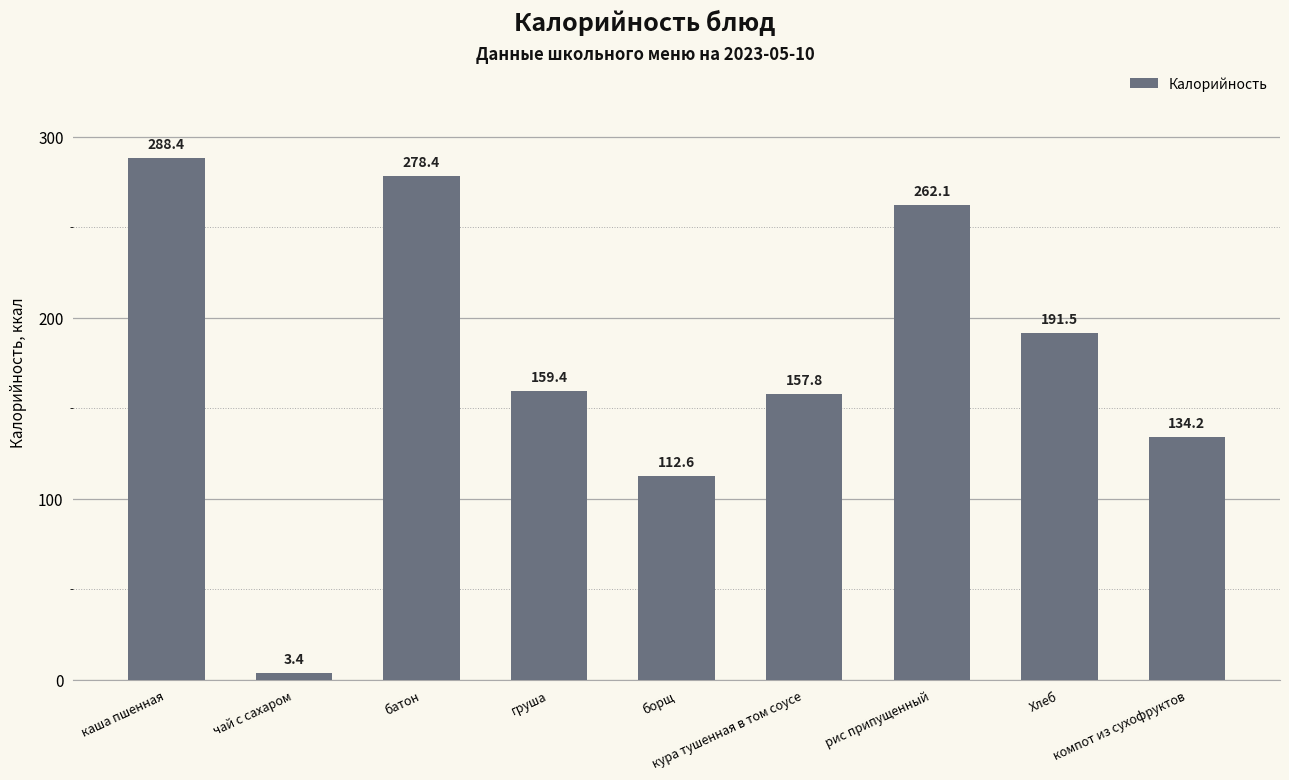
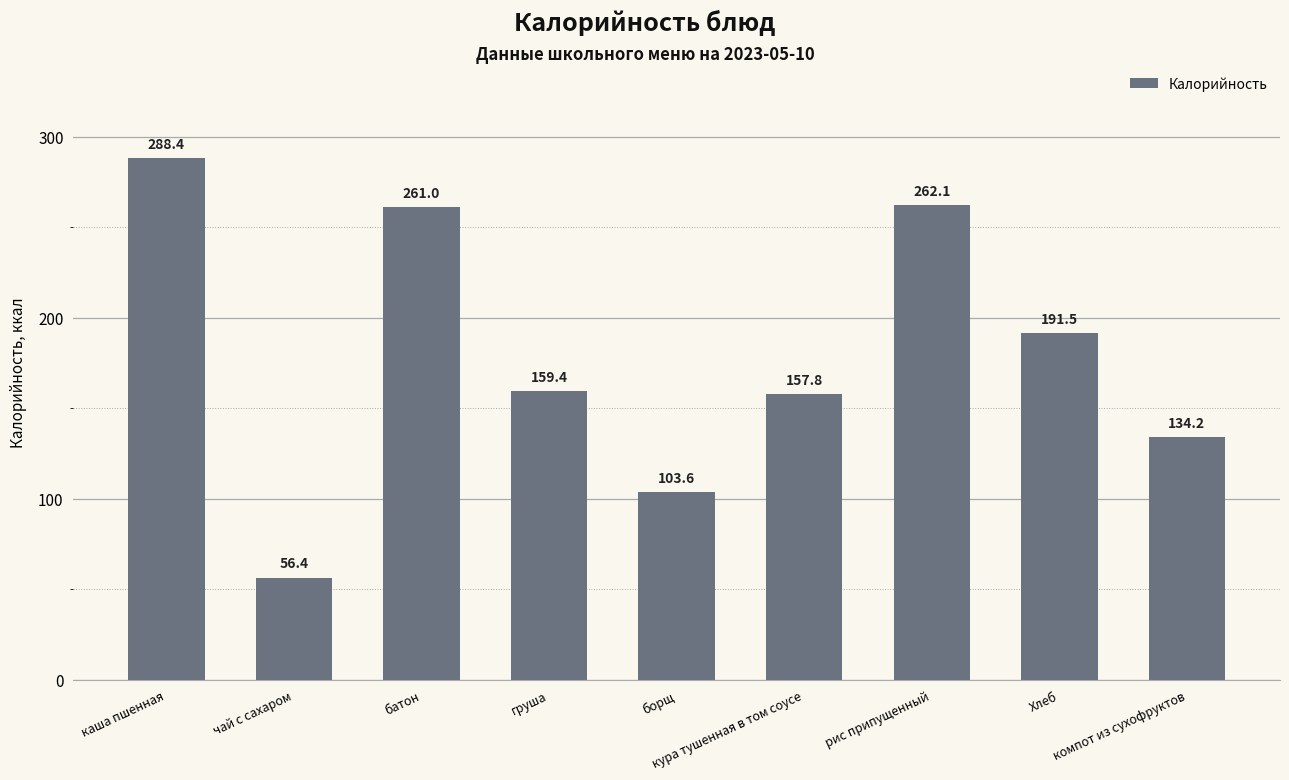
чай с сахаром: 3.4 -> 56.4
батон: 278.4 -> 261.0
борщ: 112.6 -> 103.6
